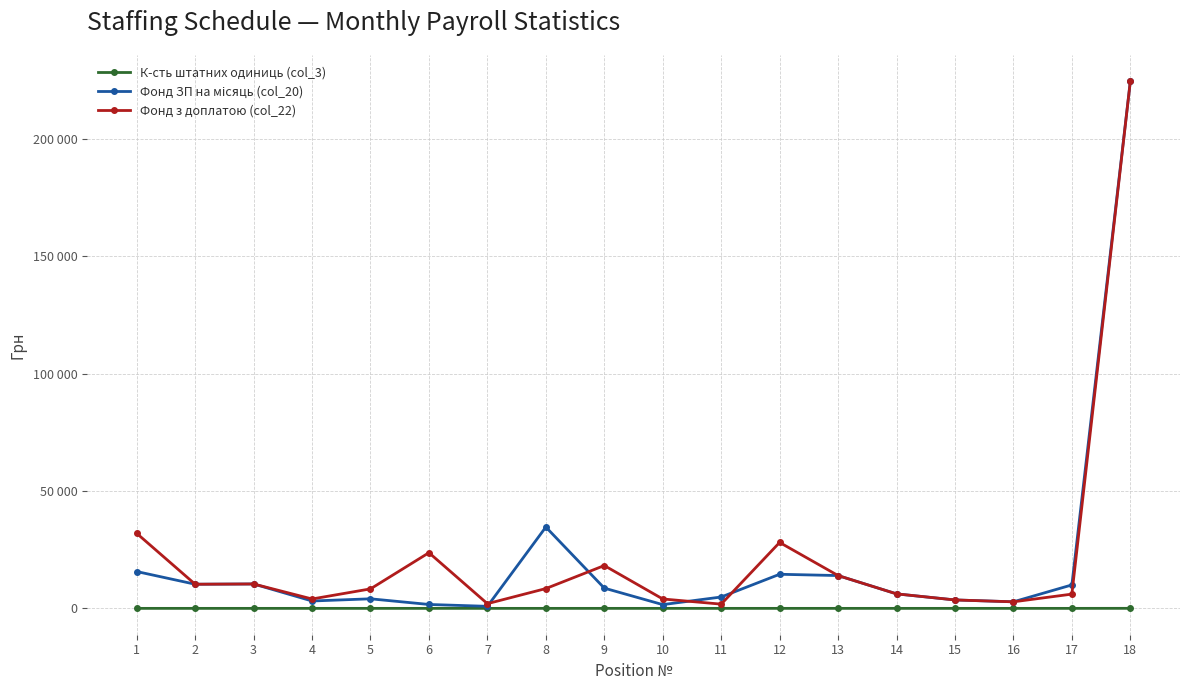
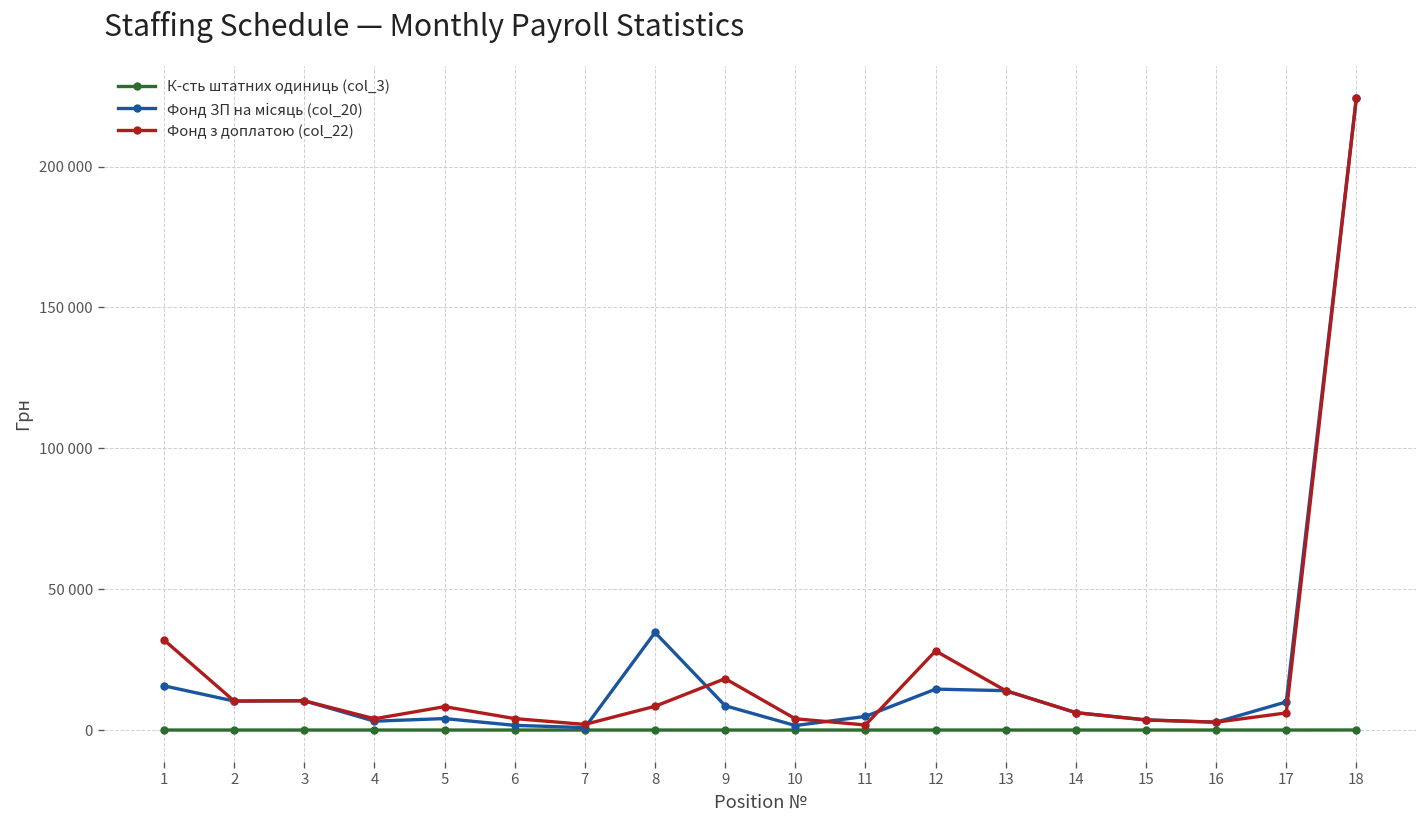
Фонд з доплатою (col_22), 6: 24000 -> 4000
